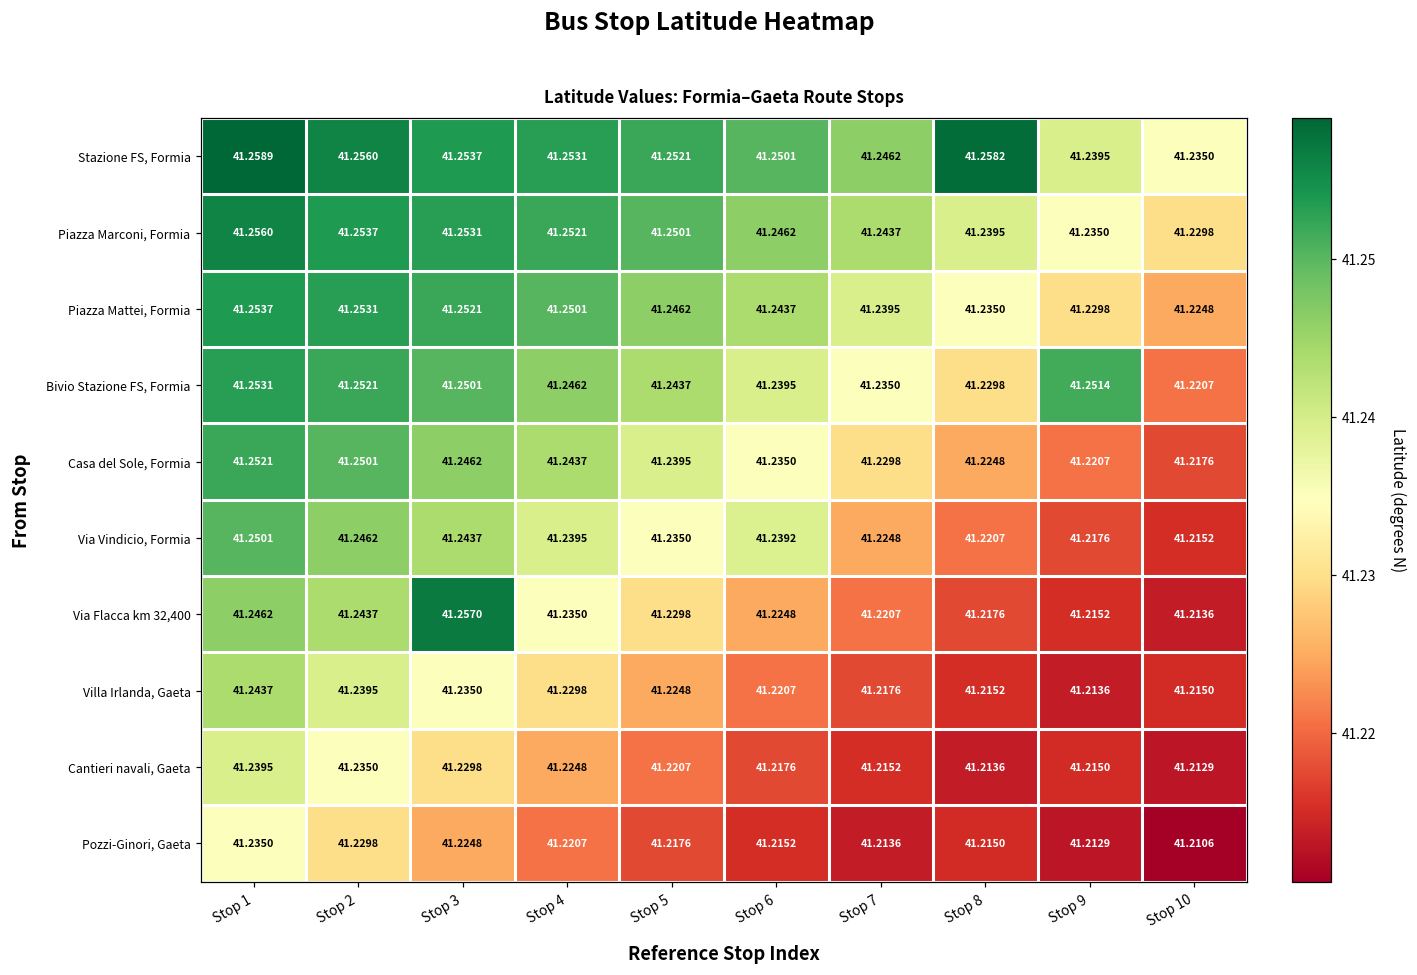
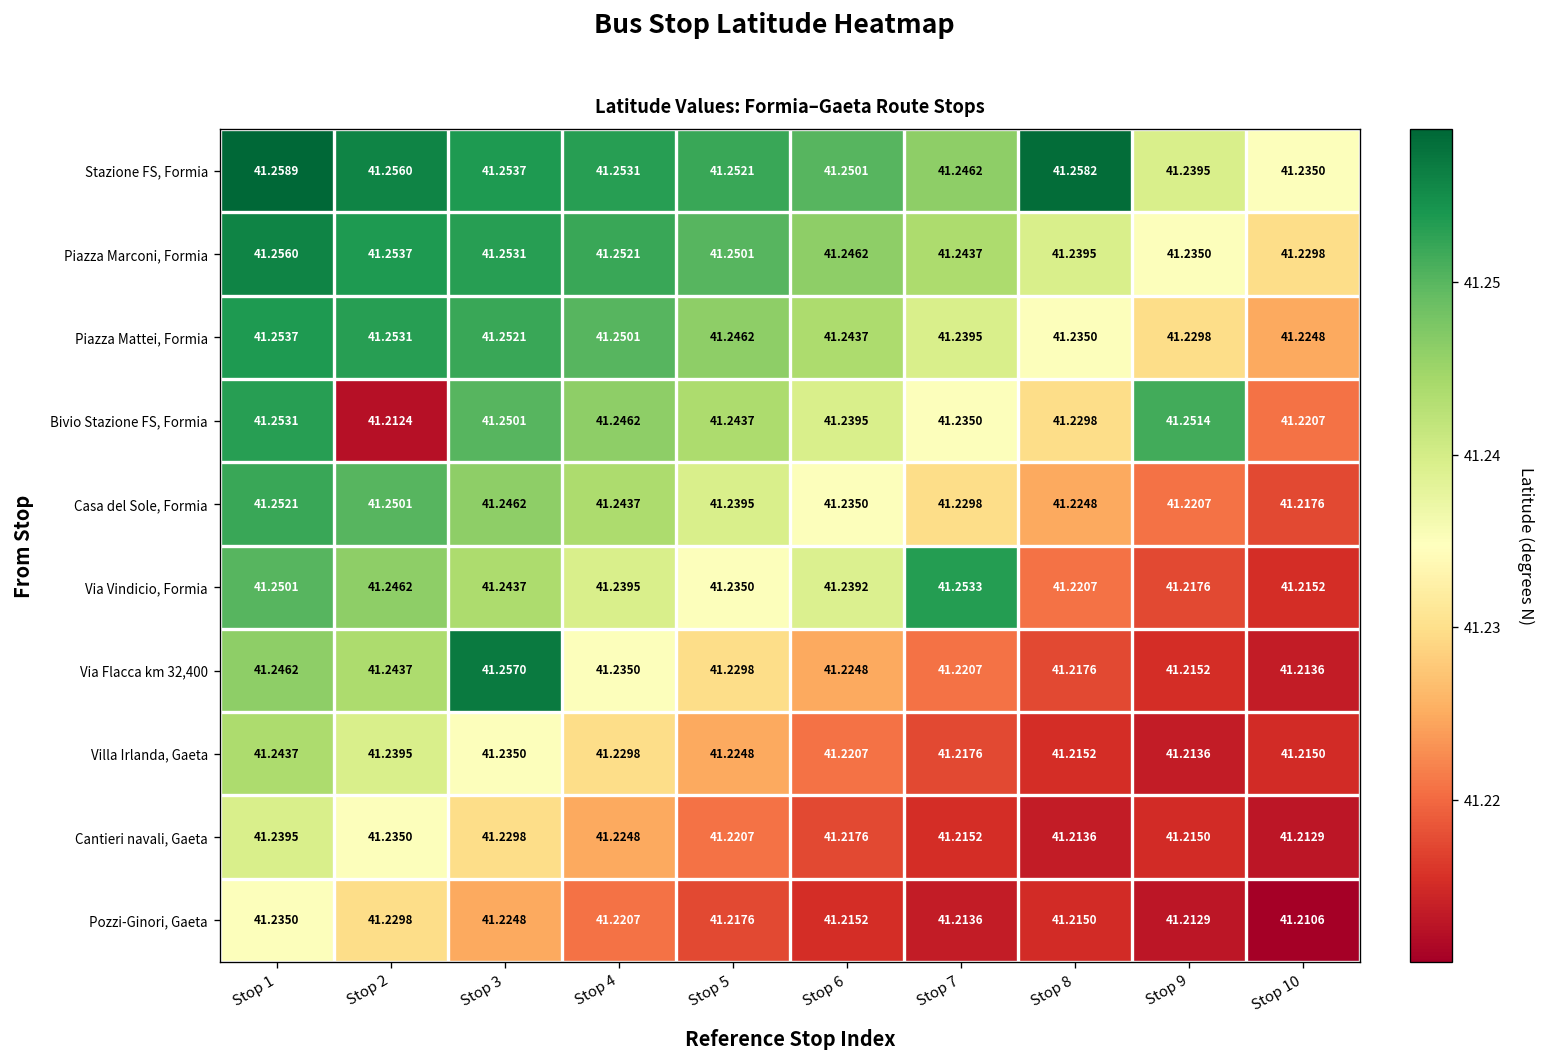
Bivio Stazione FS, Formia, Stop 2: 41.2521 -> 41.2124
Via Vindicio, Formia, Stop 7: 41.2248 -> 41.2533
